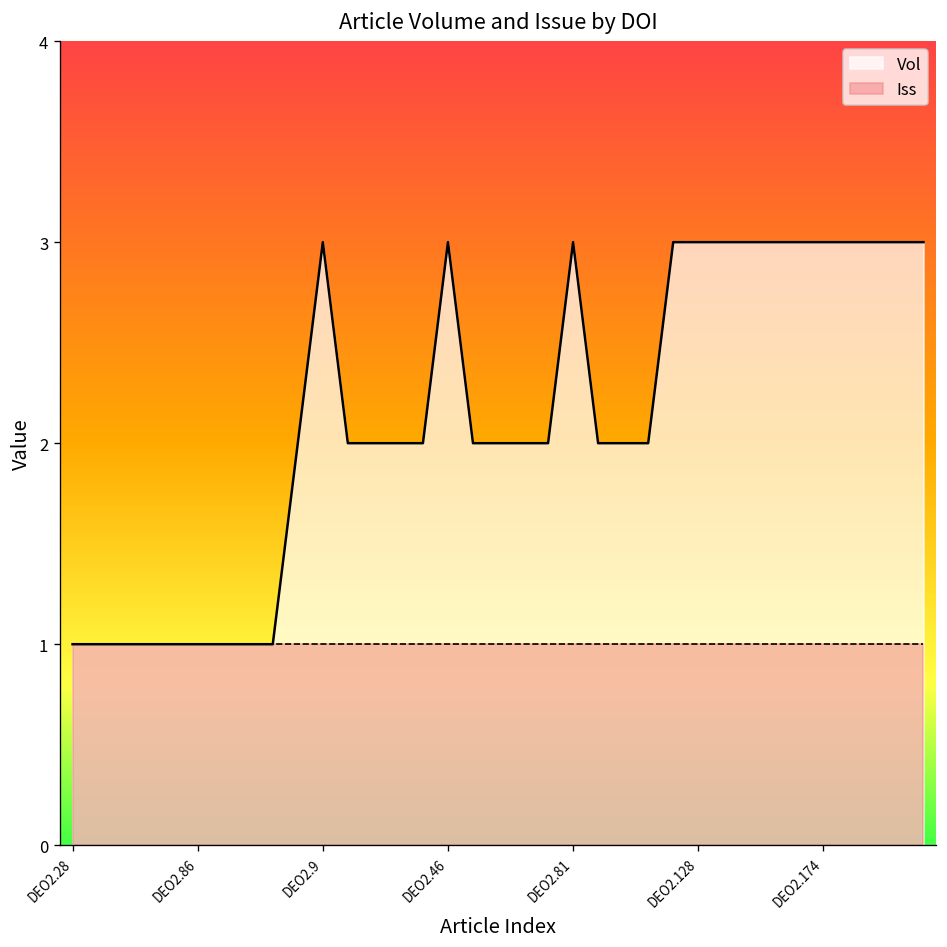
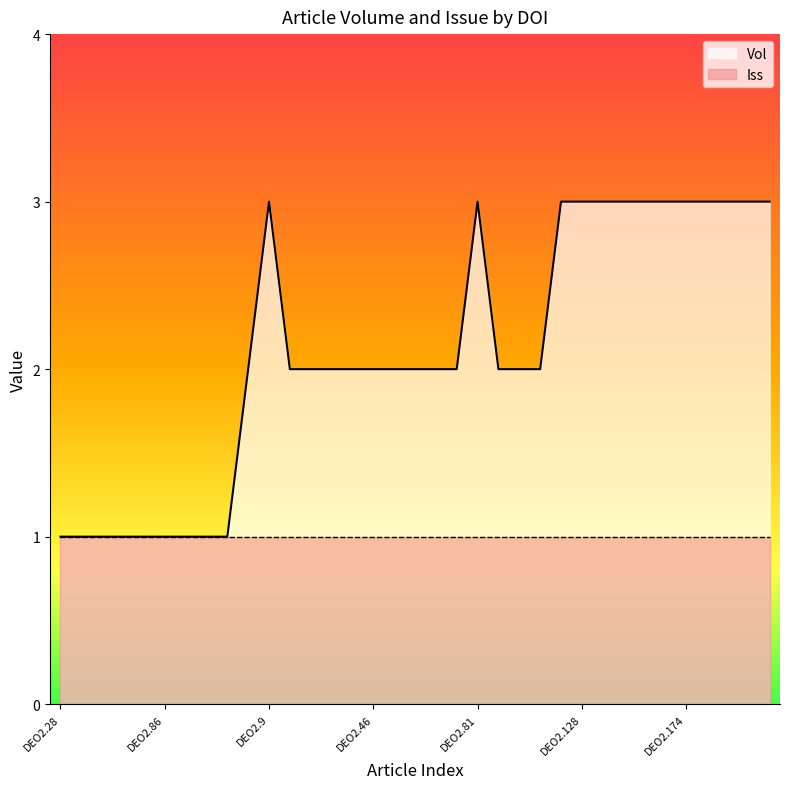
Vol, DEO2.46: 3 -> 2
